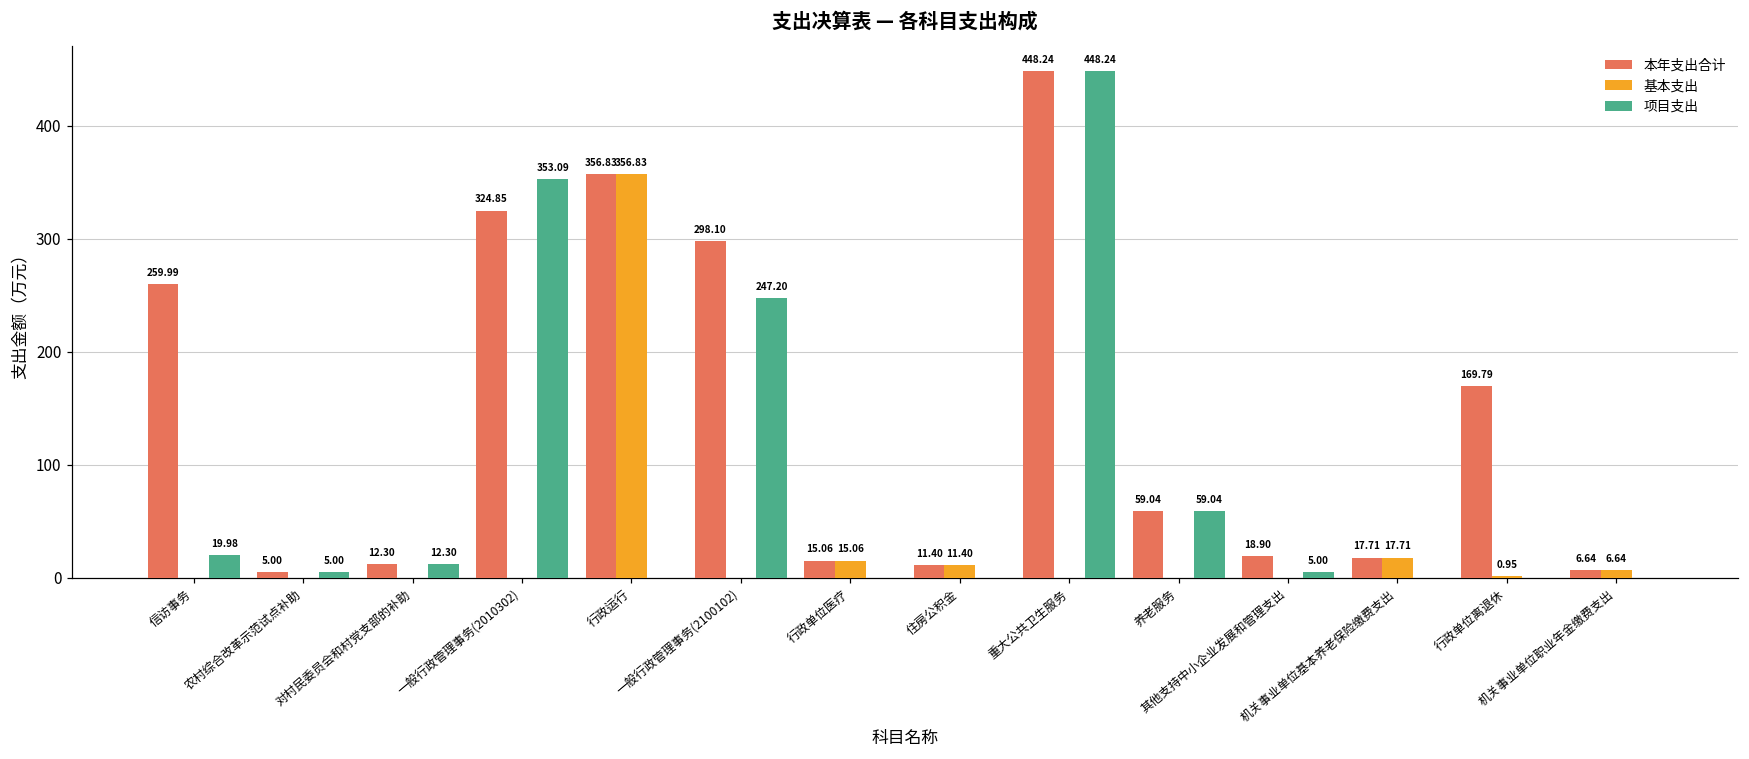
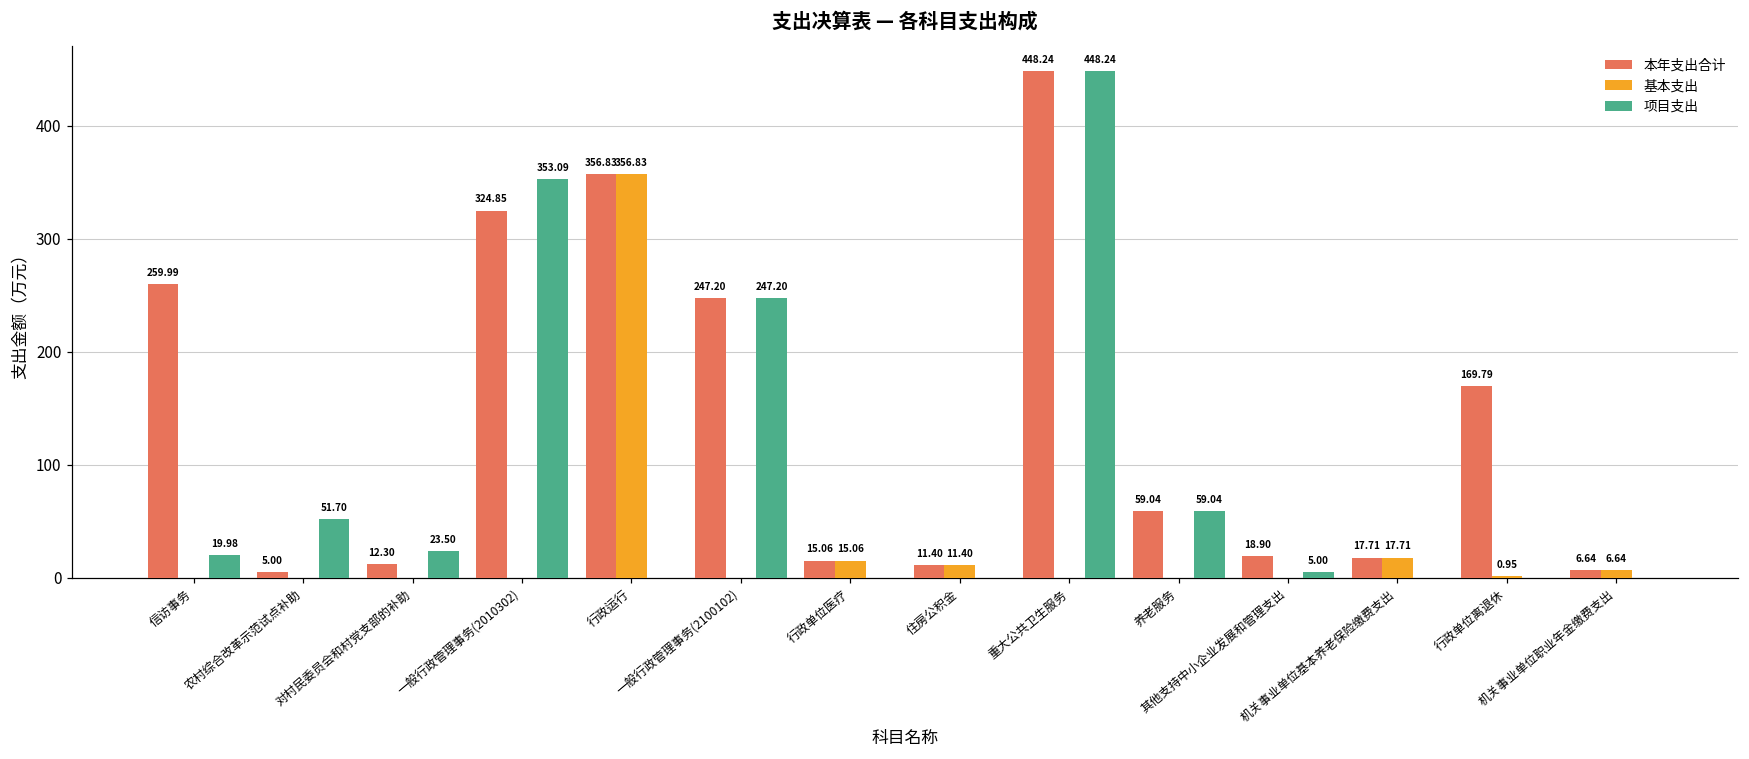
项目支出, 农村综合改革示范试点补助: 5.00 -> 51.70
项目支出, 对村民委员会和村党支部的补助: 12.30 -> 23.50
本年支出合计, 一般行政管理事务(2100102): 298.10 -> 247.20
